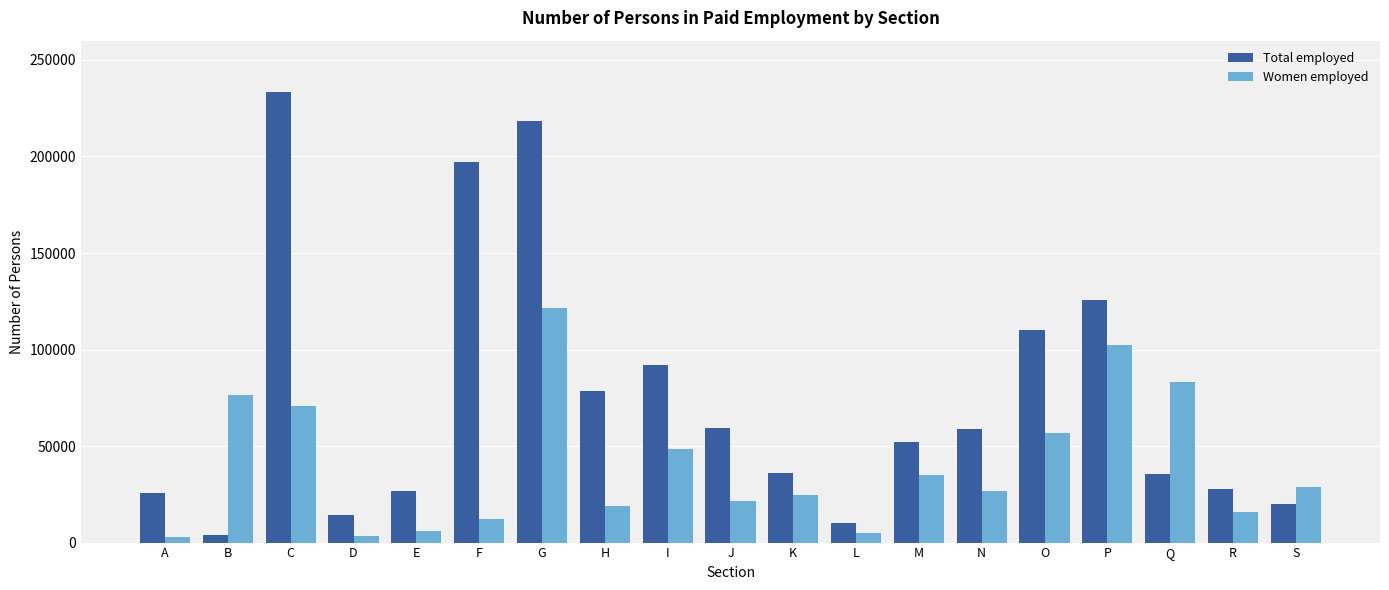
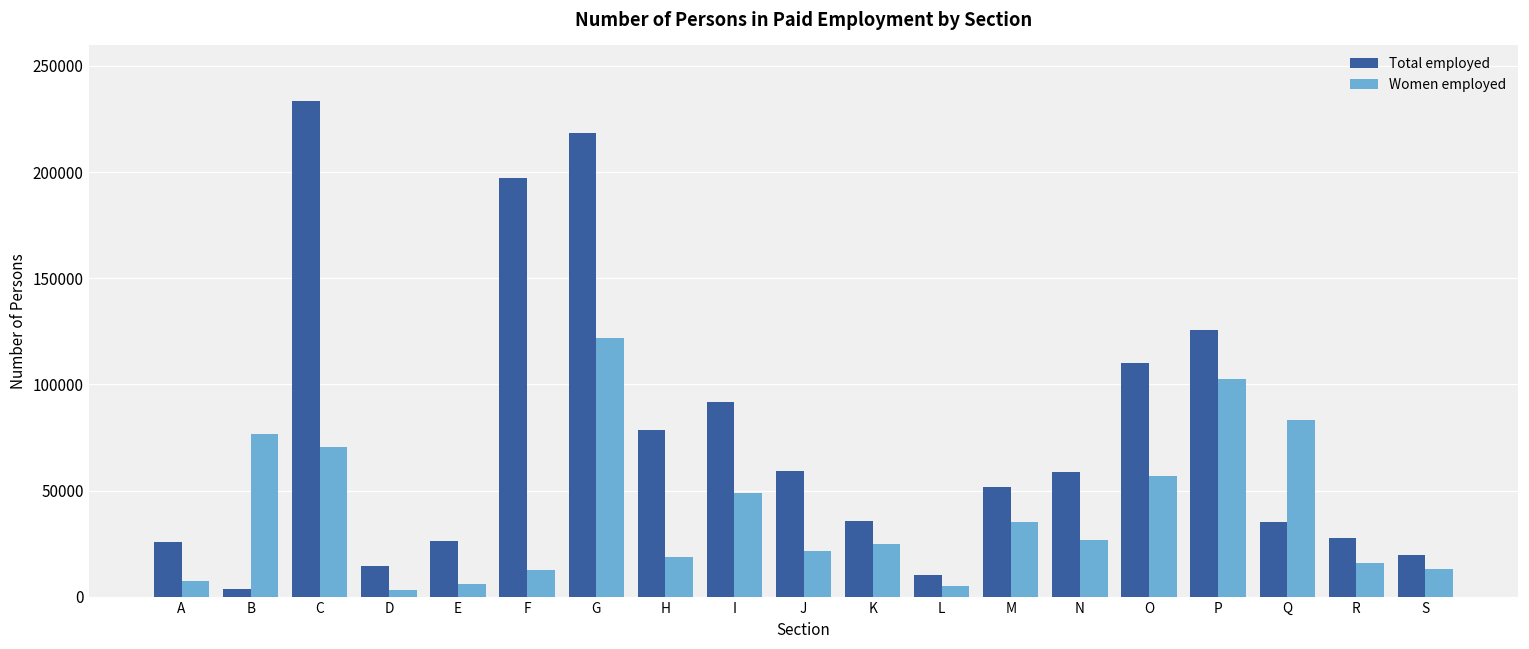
Women employed, A: 3000 -> 7000
Women employed, S: 29000 -> 13000
